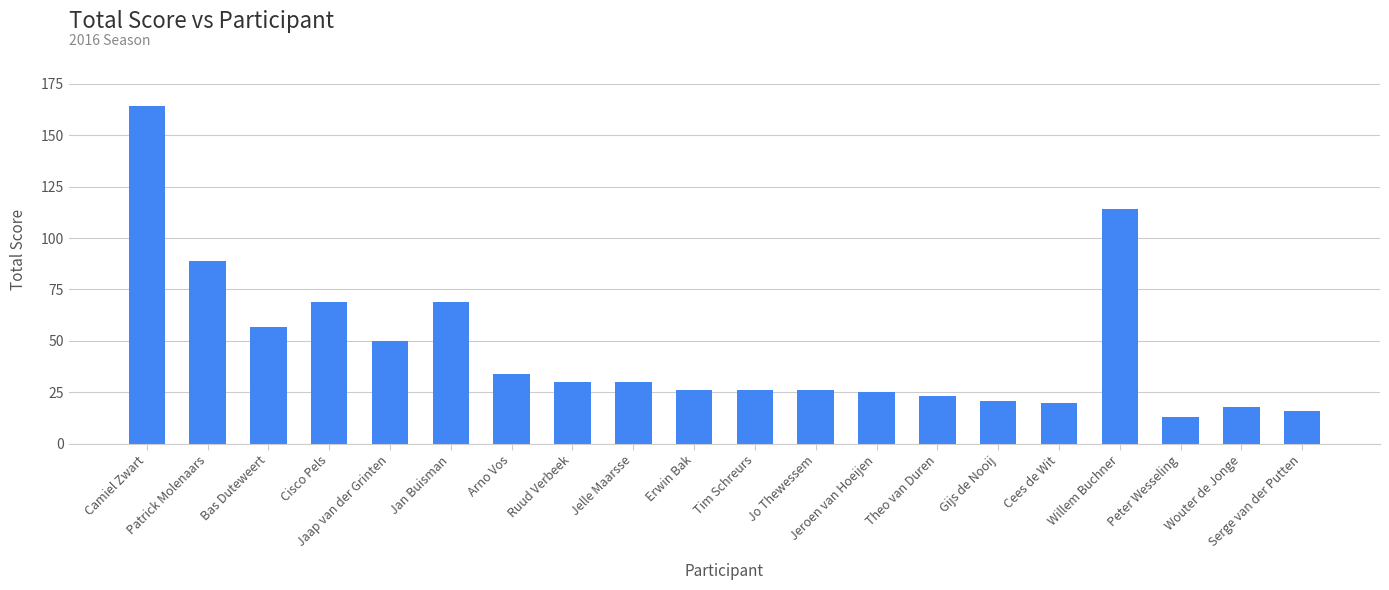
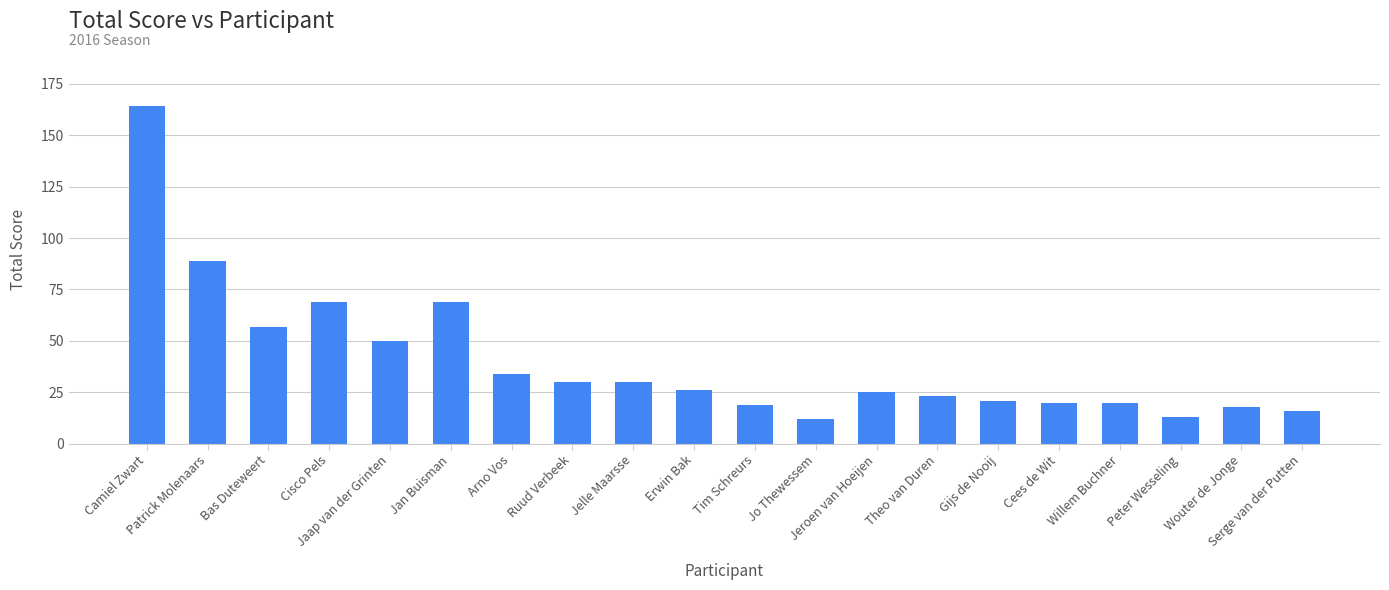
Tim Schreurs: 26 -> 19
Jo Thewessem: 26 -> 12
Willem Buchner: 114 -> 20
